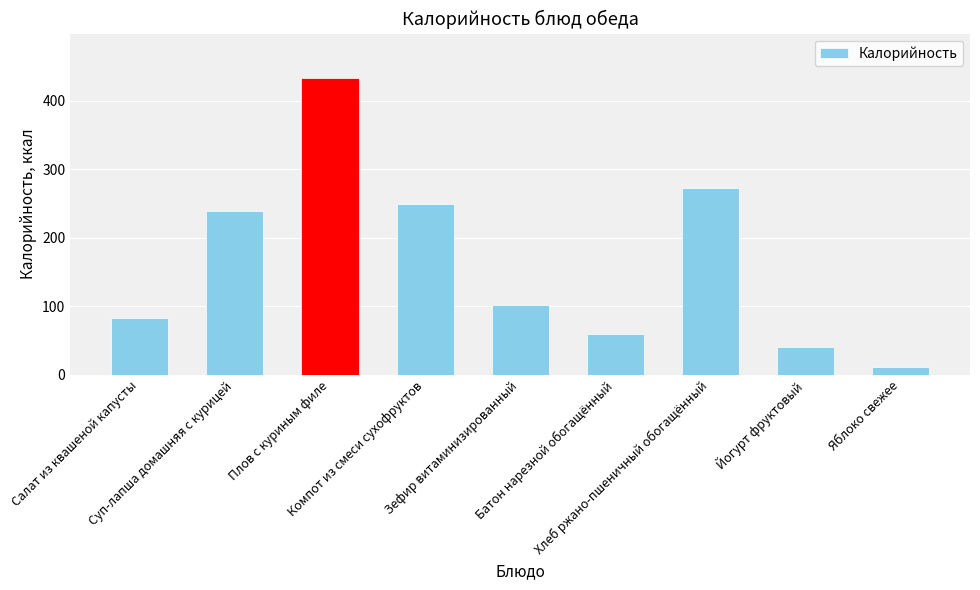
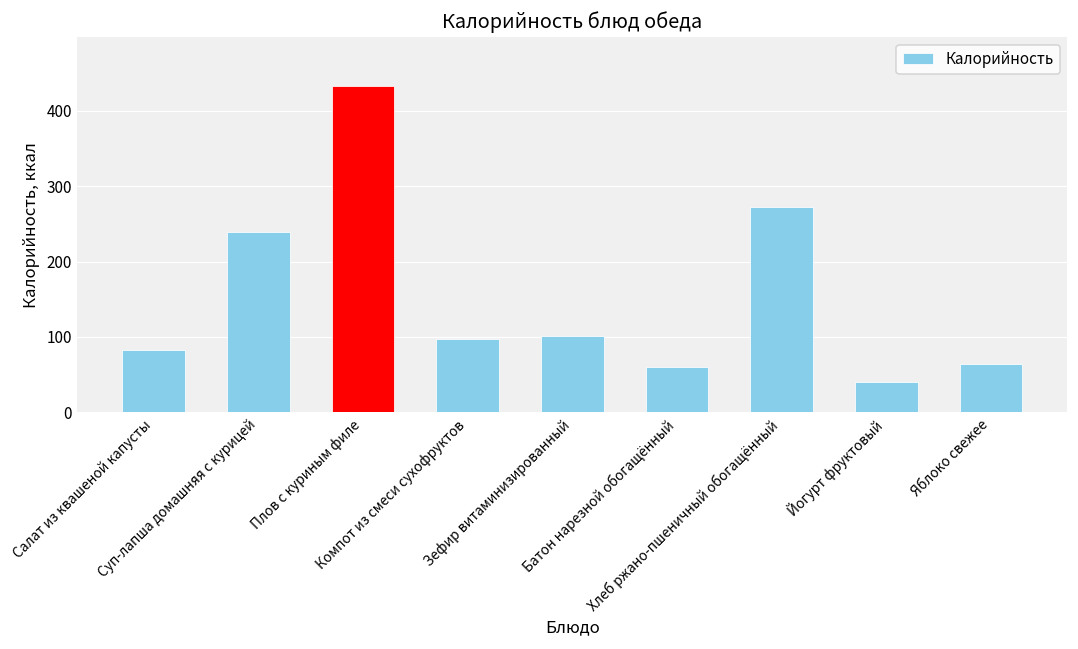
Компот из смеси сухофруктов: 250 -> 100
Яблоко свежее: 10 -> 60
